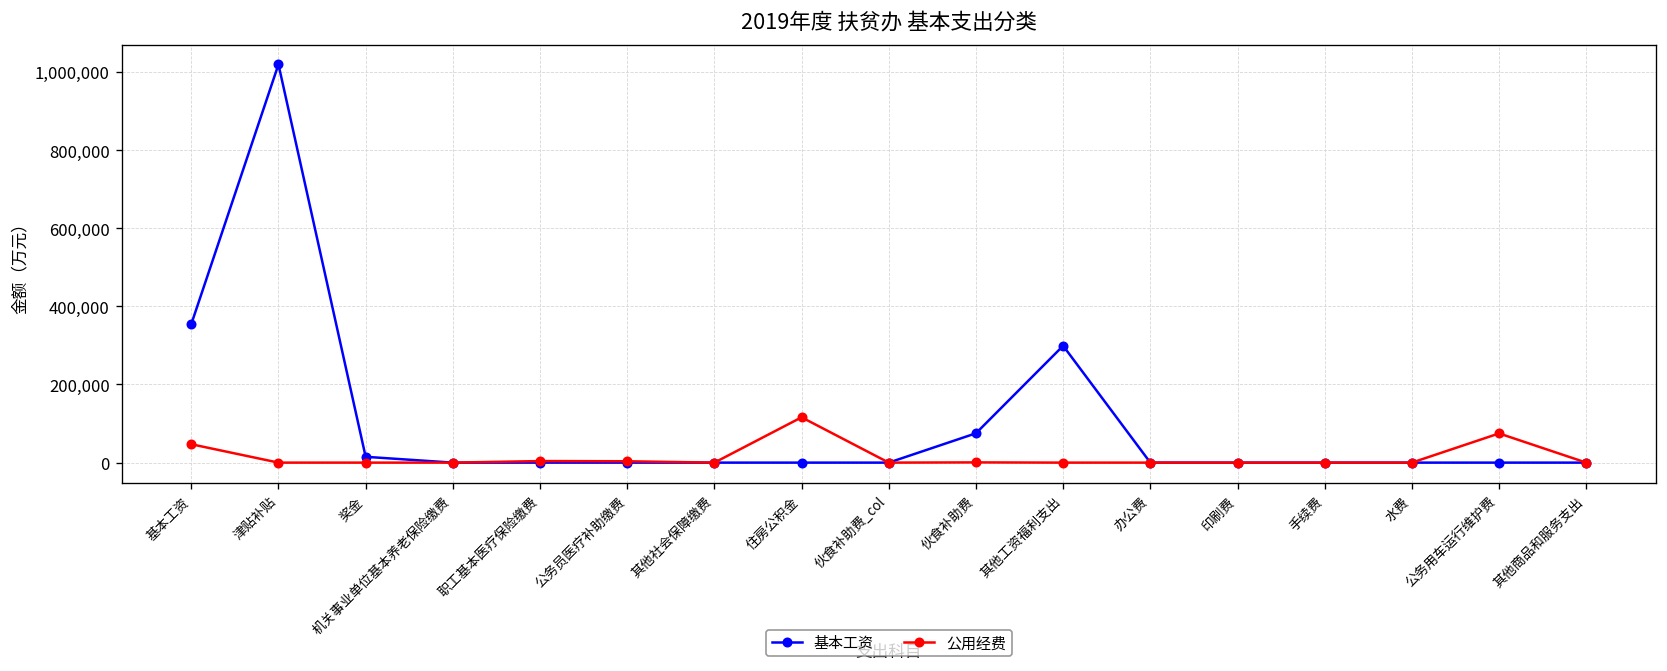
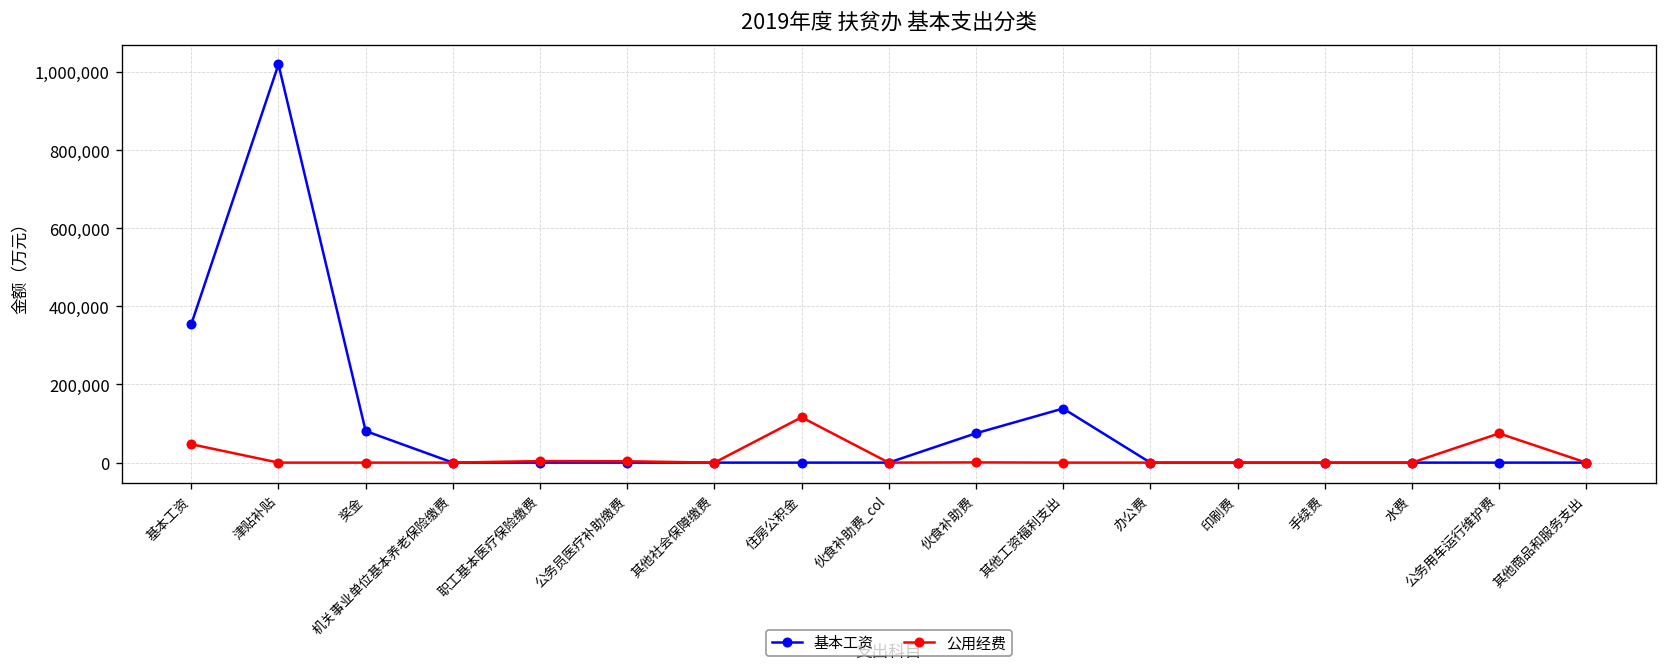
基本工资, 奖金: 10,000 -> 80,000
基本工资, 其他工资福利支出: 300,000 -> 140,000
